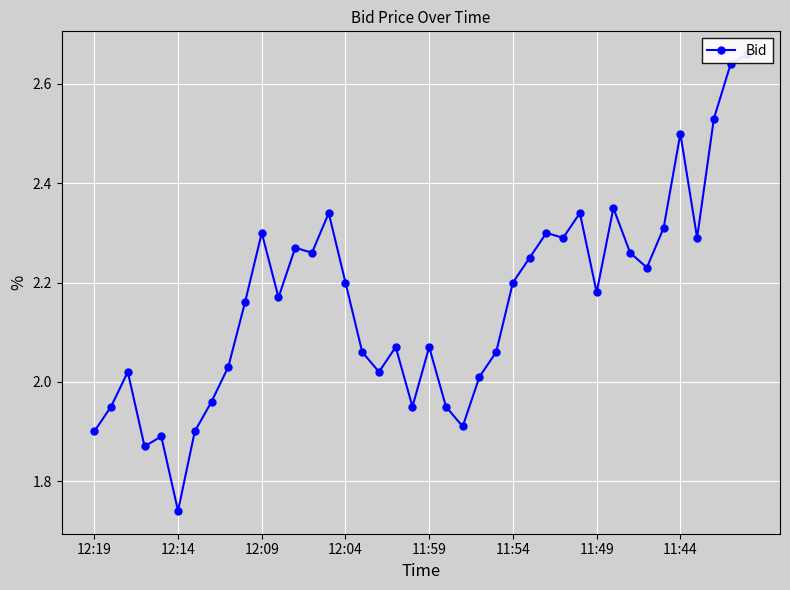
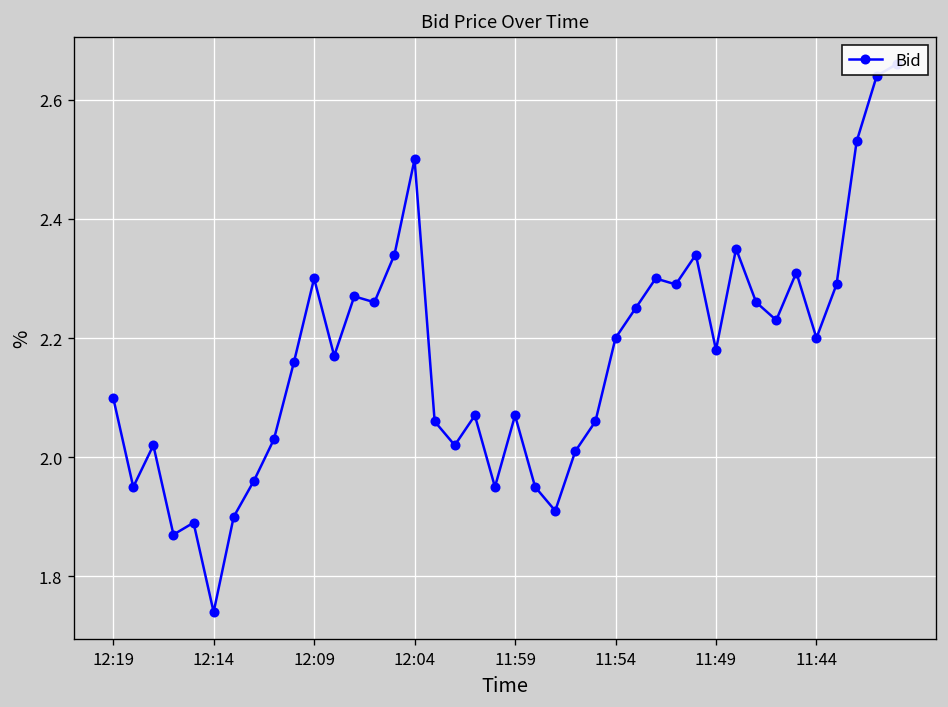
12:19: 1.9 -> 2.1
12:04: 2.2 -> 2.5
11:44: 2.5 -> 2.2
